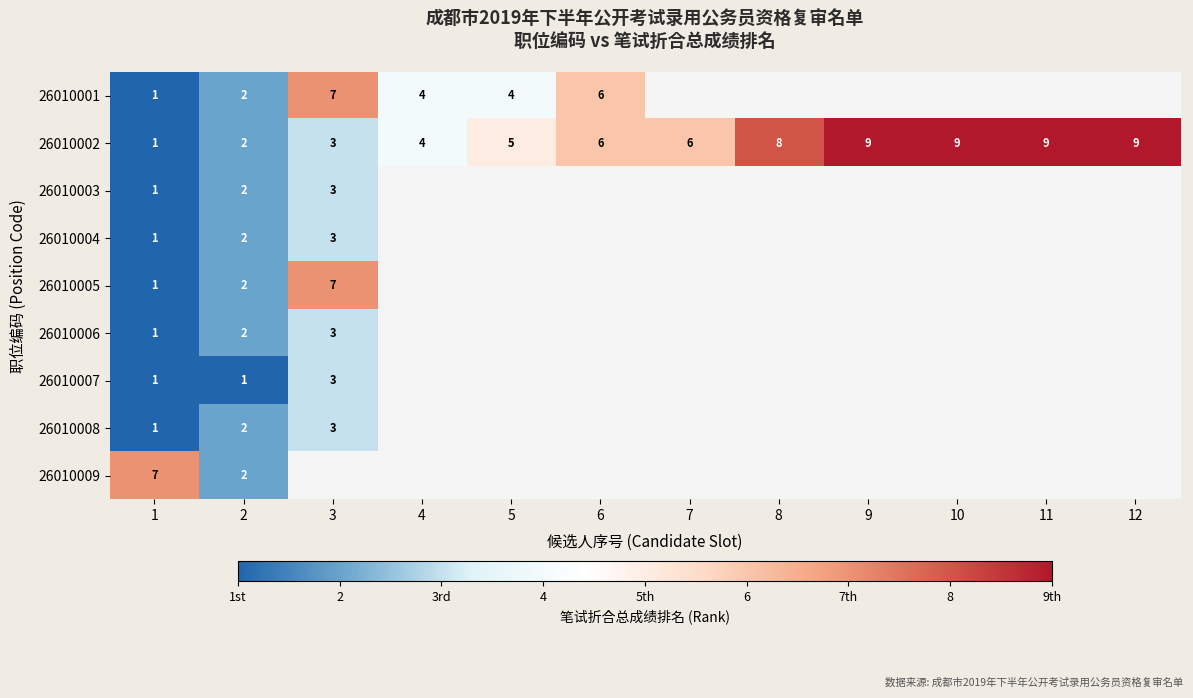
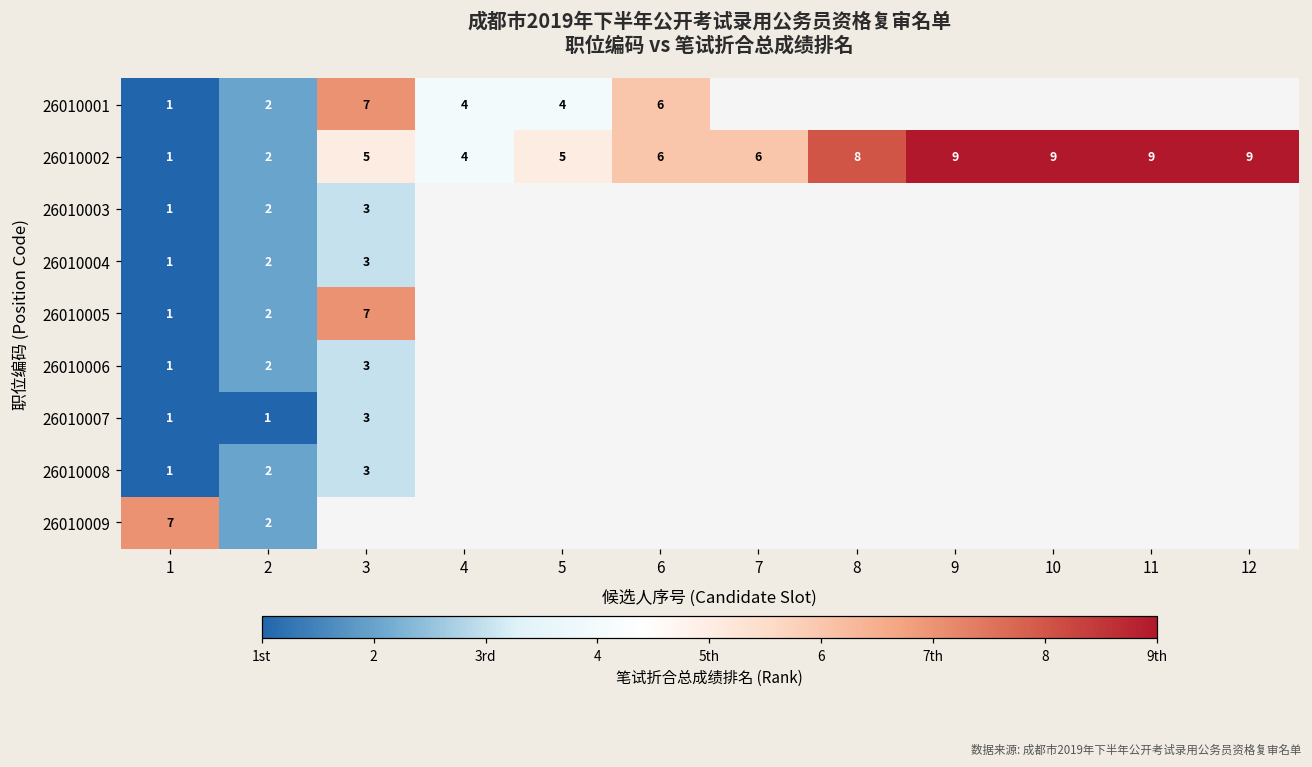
26010002, 3: 3 -> 5
